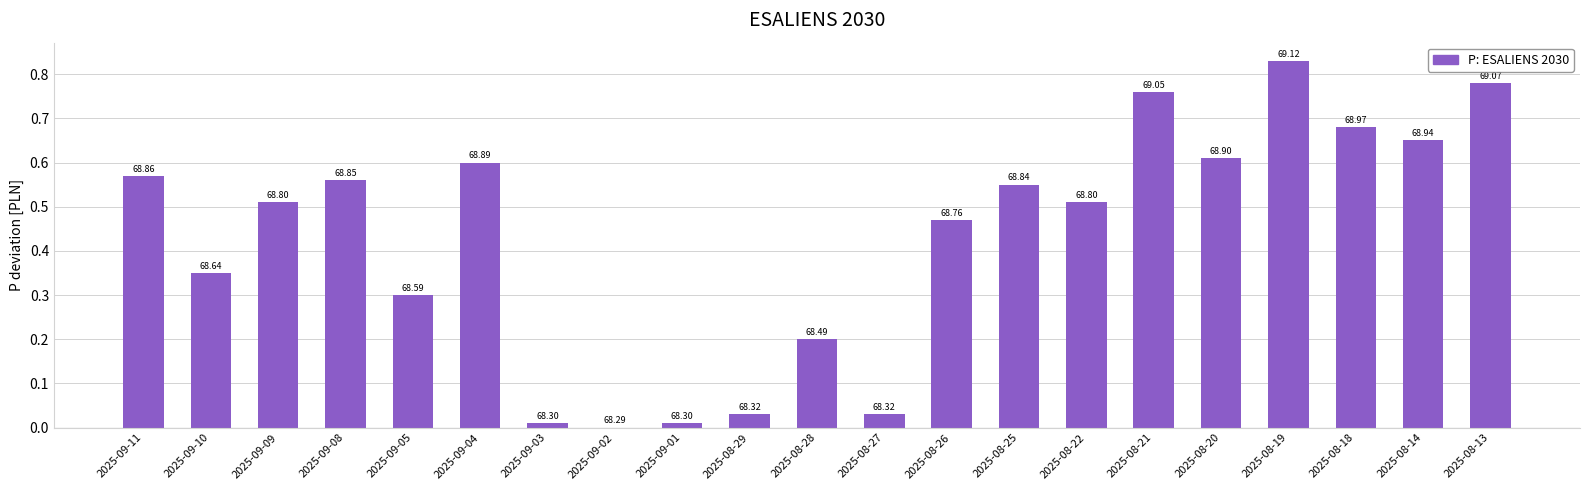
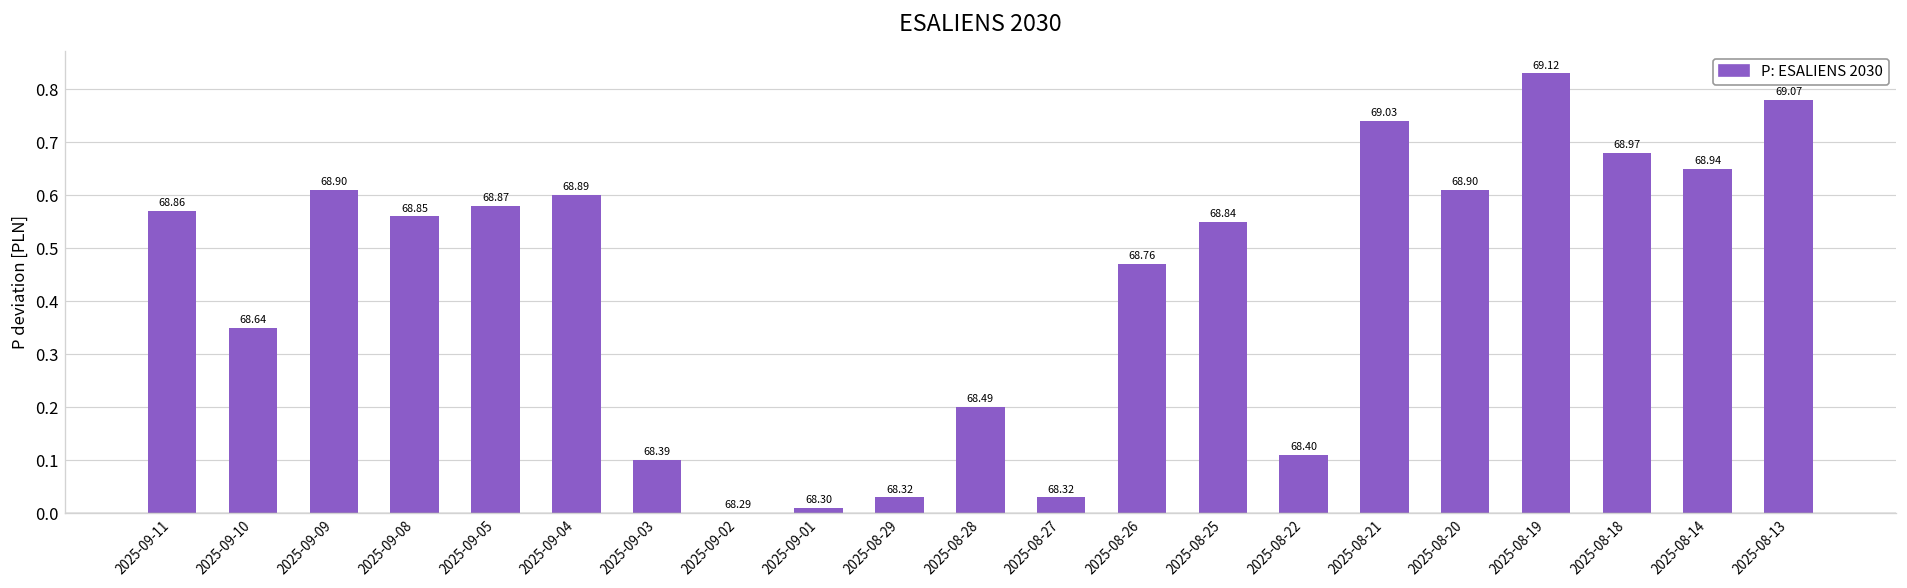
2025-09-09: 68.80 -> 68.90
2025-09-05: 68.59 -> 68.87
2025-09-03: 68.30 -> 68.39
2025-08-22: 68.80 -> 68.40
2025-08-21: 69.05 -> 69.03
